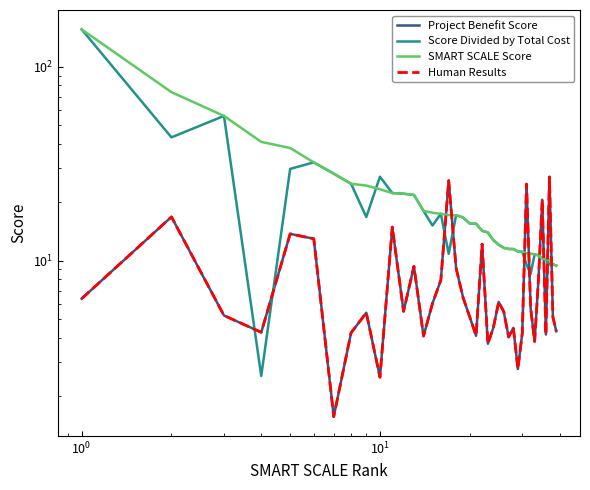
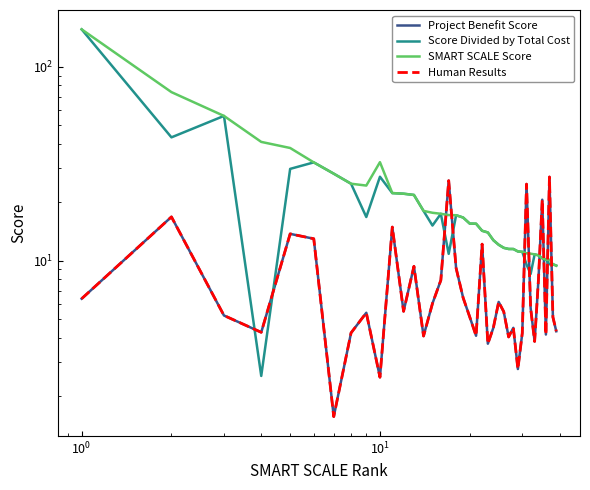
SMART SCALE Score, 10^1: 23 -> 32
